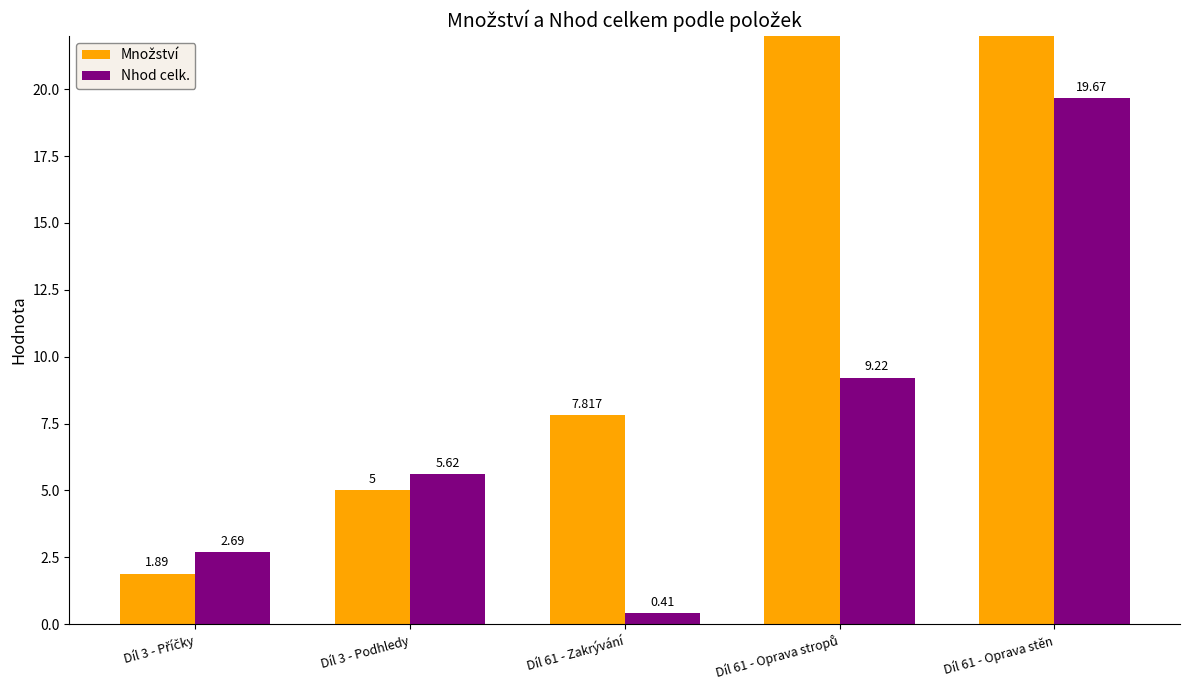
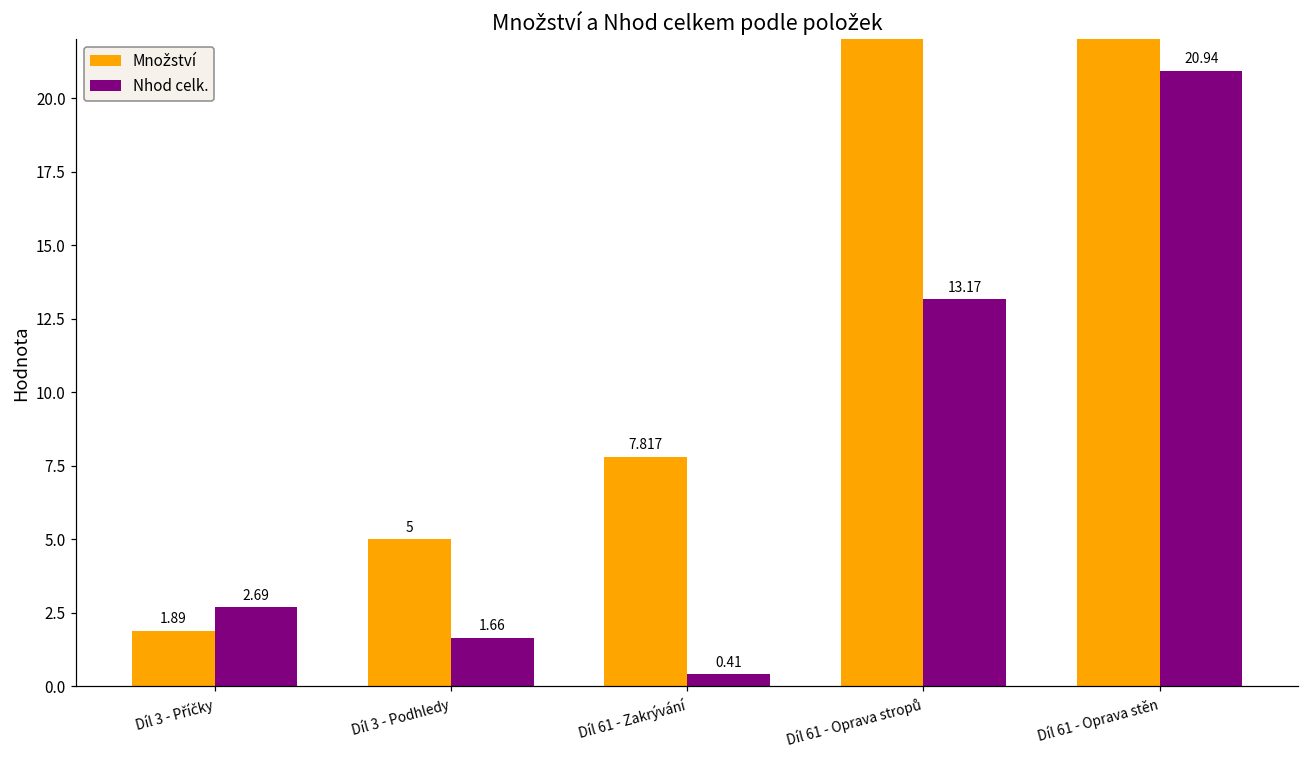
Nhod celk., Díl 3 - Podhledy: 5.62 -> 1.66
Nhod celk., Díl 61 - Oprava stropů: 9.22 -> 13.17
Nhod celk., Díl 61 - Oprava stěn: 19.67 -> 20.94
